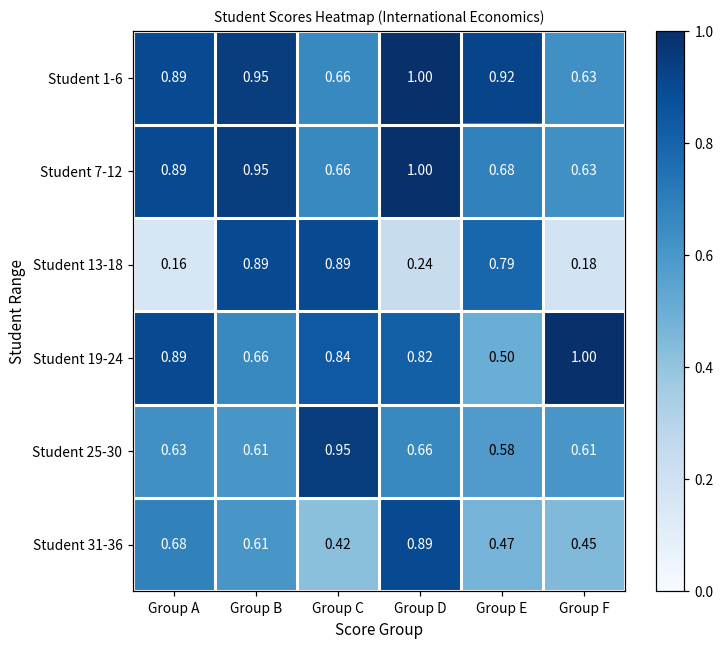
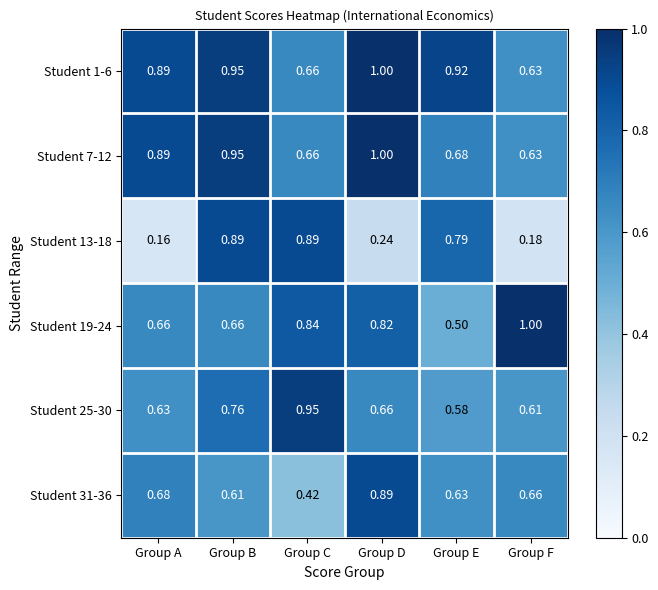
Student 19-24, Group A: 0.89 -> 0.66
Student 25-30, Group B: 0.61 -> 0.76
Student 31-36, Group E: 0.47 -> 0.63
Student 31-36, Group F: 0.45 -> 0.66
